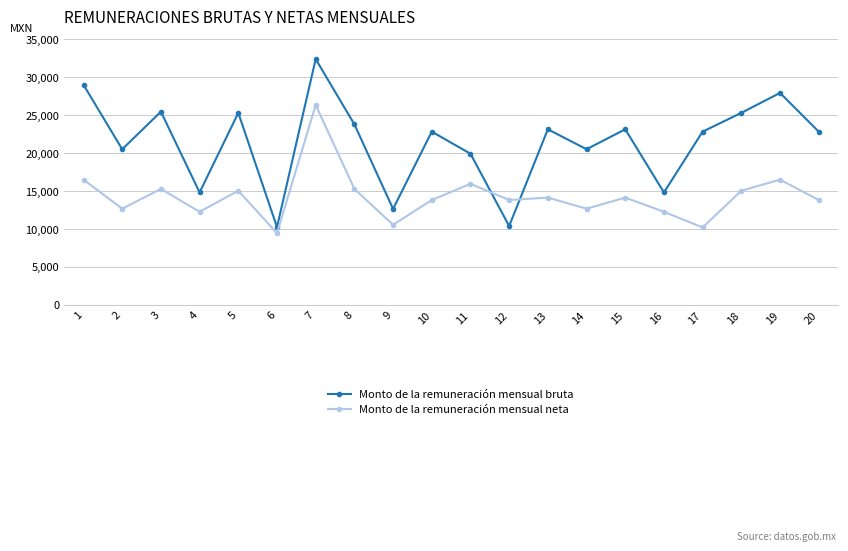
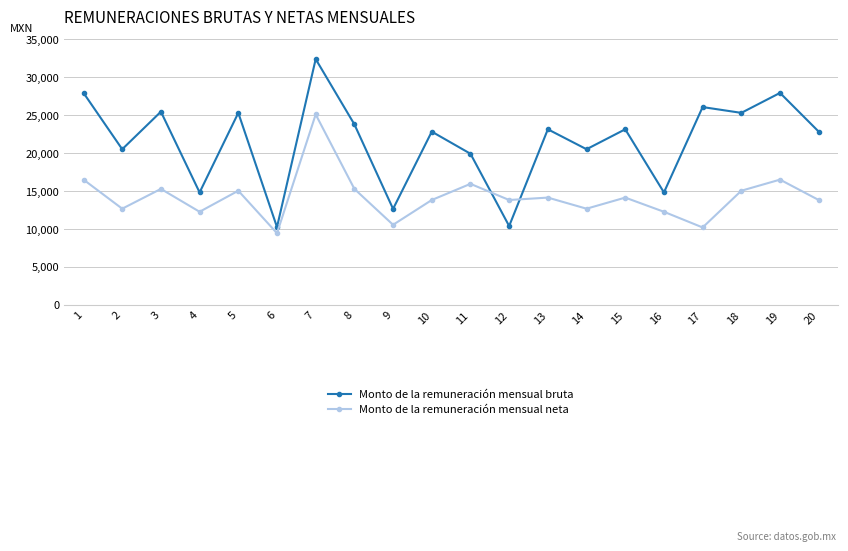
Monto de la remuneración mensual bruta, 1: 29,000 -> 28,000
Monto de la remuneración mensual neta, 7: 26,000 -> 25,000
Monto de la remuneración mensual bruta, 17: 23,000 -> 26,000
